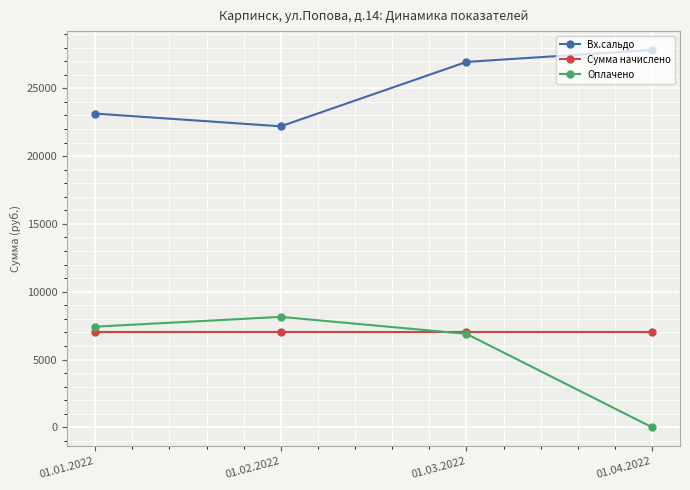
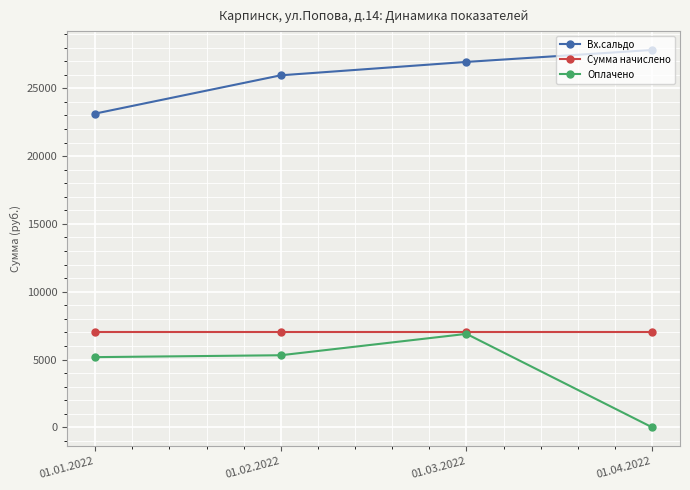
Оплачено, 01.01.2022: 7400 -> 5200
Вх.сальдо, 01.02.2022: 22200 -> 26000
Оплачено, 01.02.2022: 8100 -> 5300
